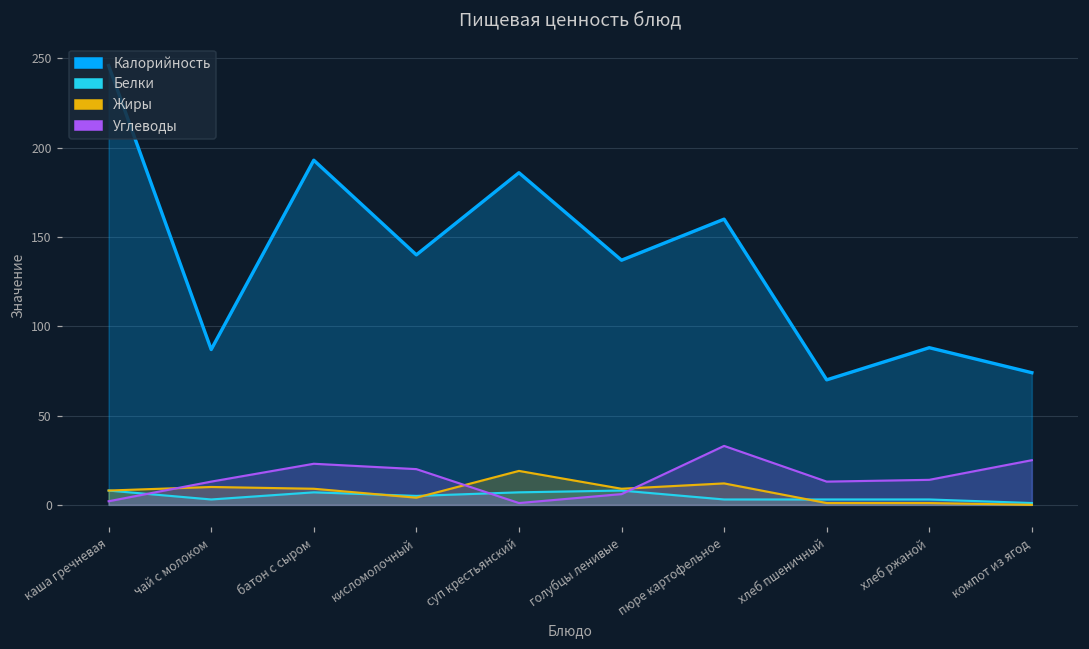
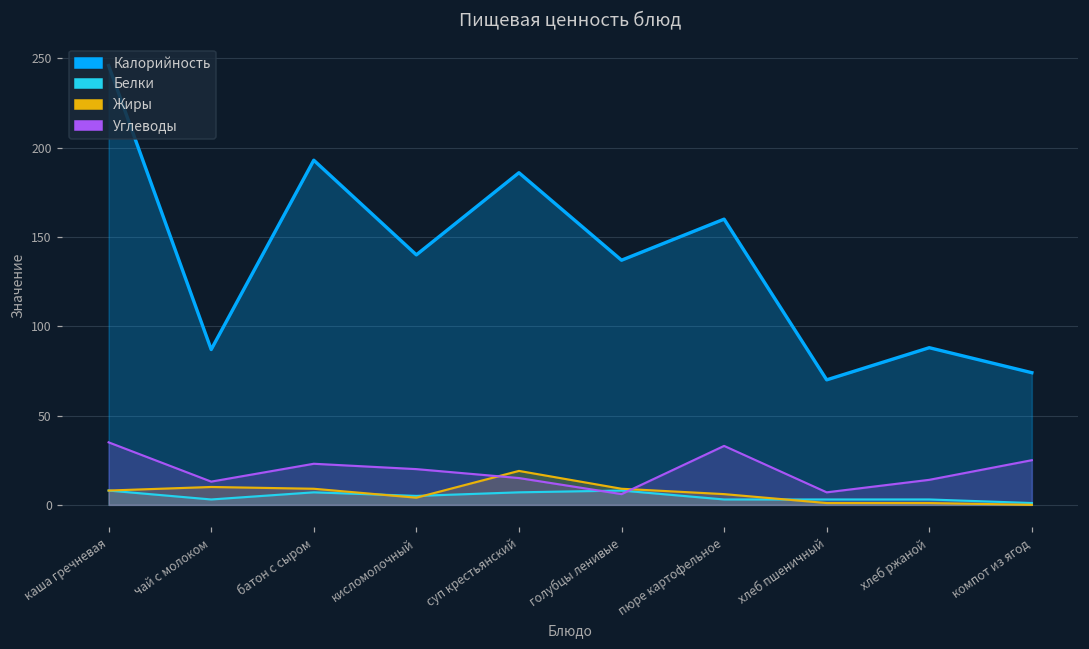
Углеводы, каша гречневая: 2 -> 35
Углеводы, суп крестьянский: 1 -> 15
Жиры, пюре картофельное: 12 -> 6
Углеводы, хлеб пшеничный: 13 -> 7
